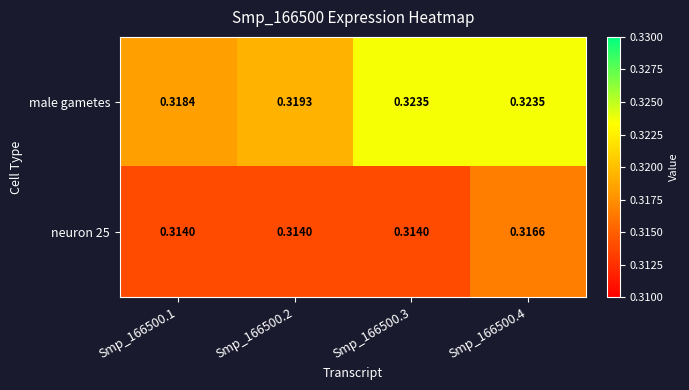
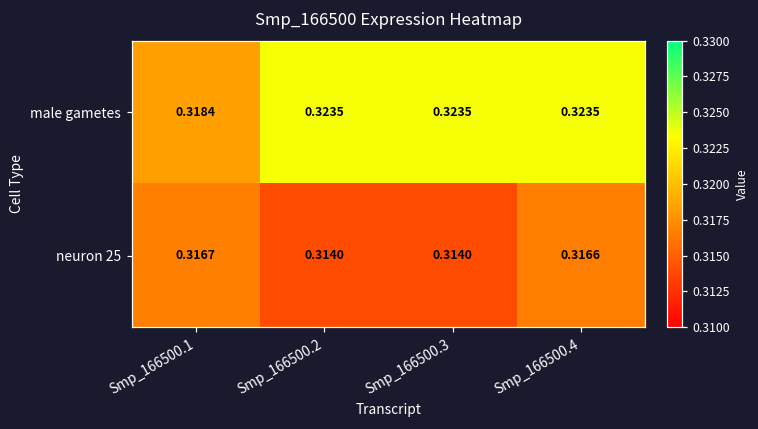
male gametes, Smp_166500.2: 0.3193 -> 0.3235
neuron 25, Smp_166500.1: 0.3140 -> 0.3167
